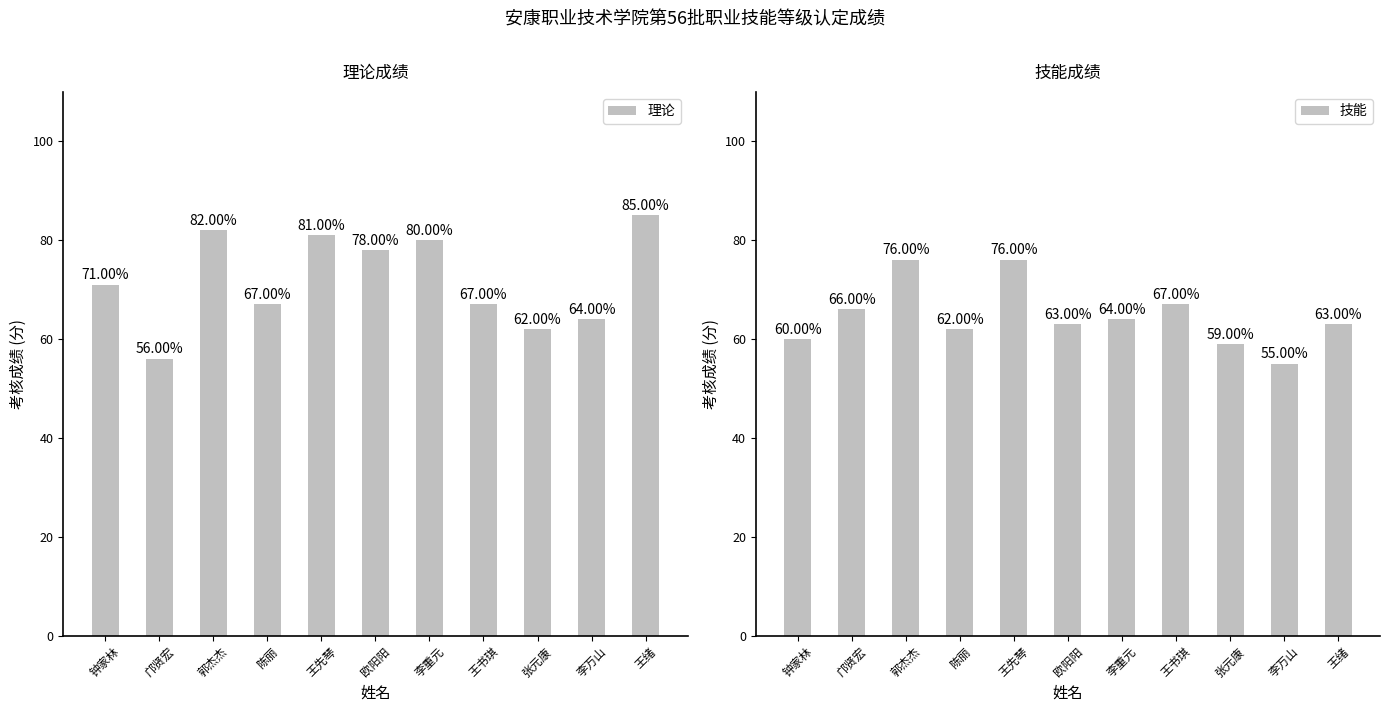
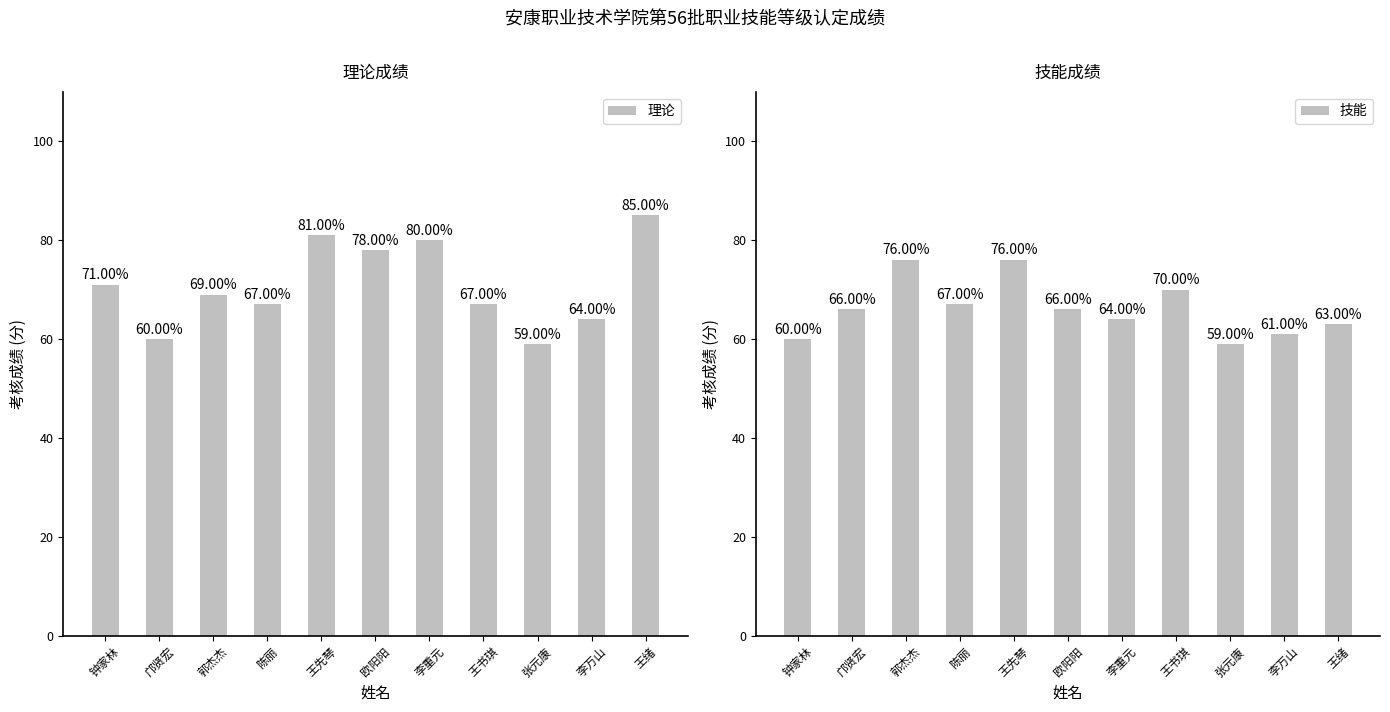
理论成绩, 邝贤宏: 56.00% -> 60.00%
理论成绩, 郭杰杰: 82.00% -> 69.00%
理论成绩, 张元康: 62.00% -> 59.00%
技能成绩, 陈丽: 62.00% -> 67.00%
技能成绩, 欧阳阳: 63.00% -> 66.00%
技能成绩, 王书琪: 67.00% -> 70.00%
技能成绩, 李万山: 55.00% -> 61.00%
